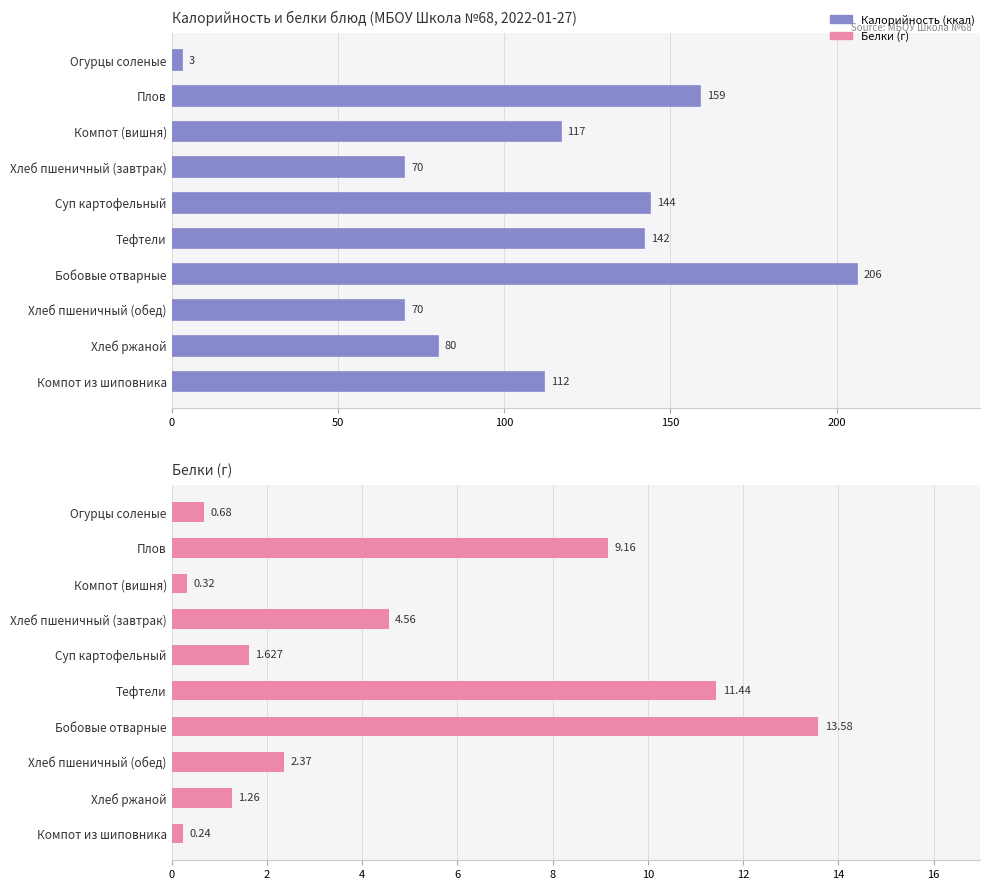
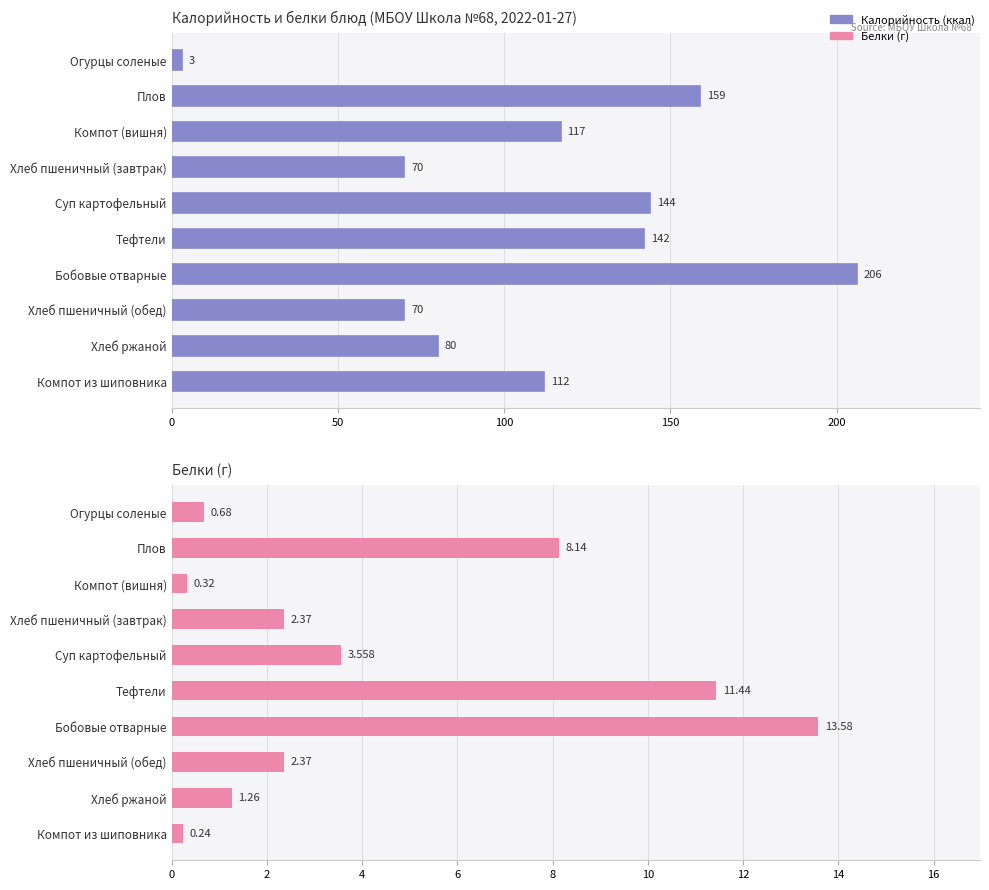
Белки (г), Плов: 9.16 -> 8.14
Белки (г), Хлеб пшеничный (завтрак): 4.56 -> 2.37
Белки (г), Суп картофельный: 1.627 -> 3.558
